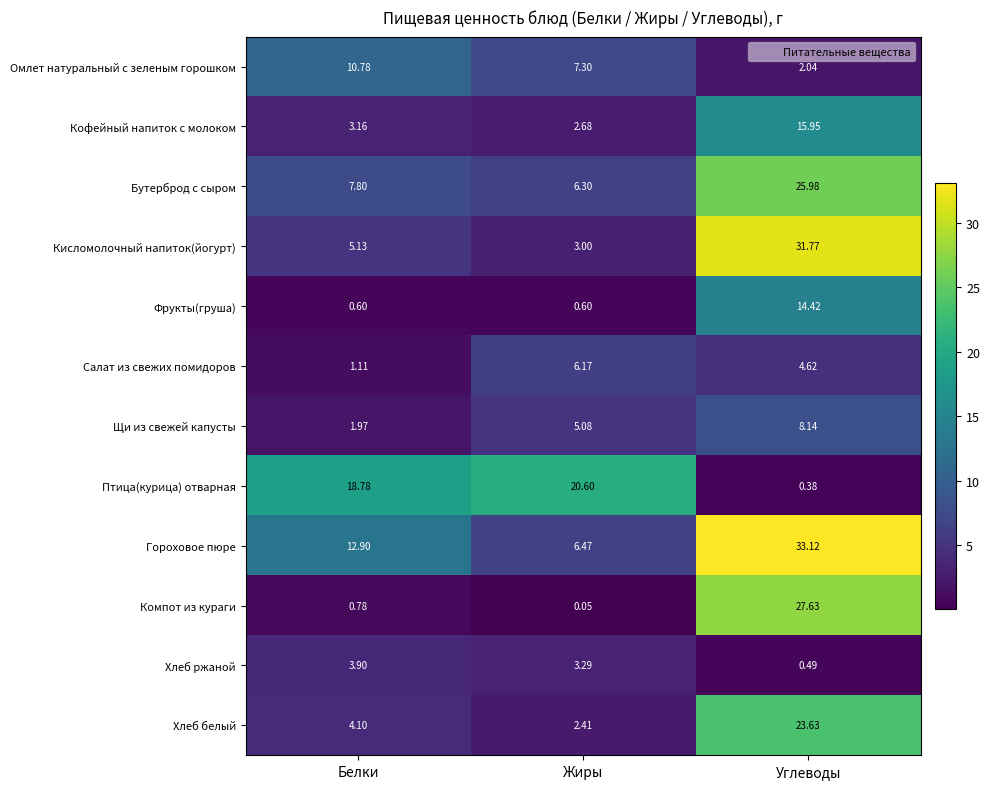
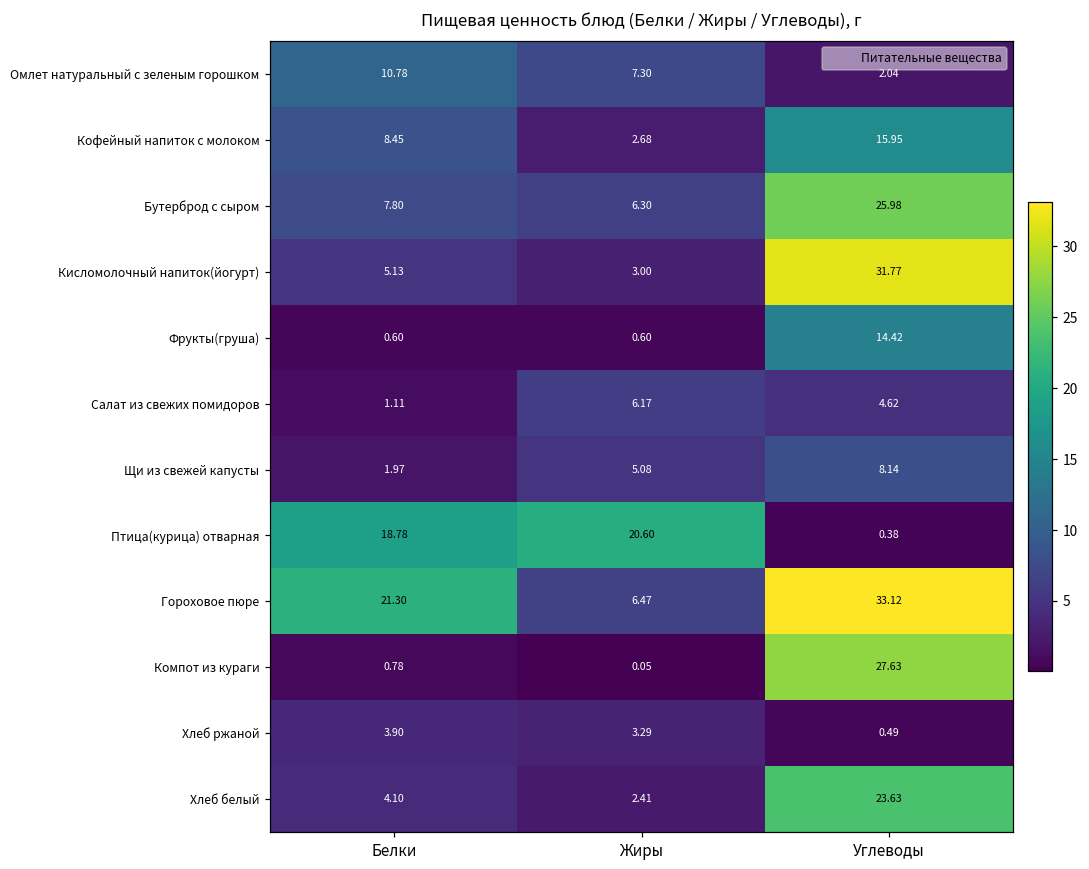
Кофейный напиток с молоком, Белки: 3.16 -> 8.45
Гороховое пюре, Белки: 12.90 -> 21.30
